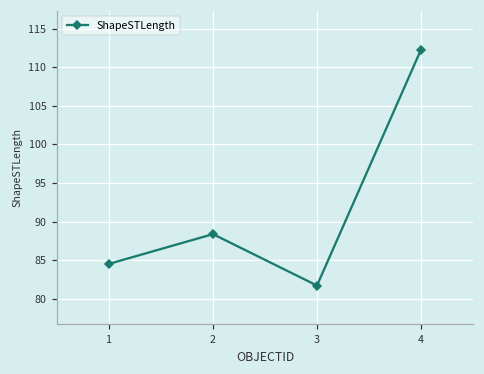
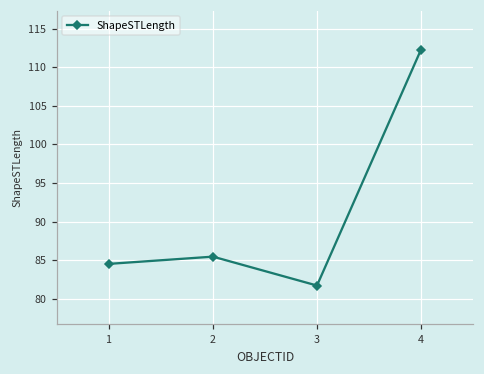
2: 88 -> 85
